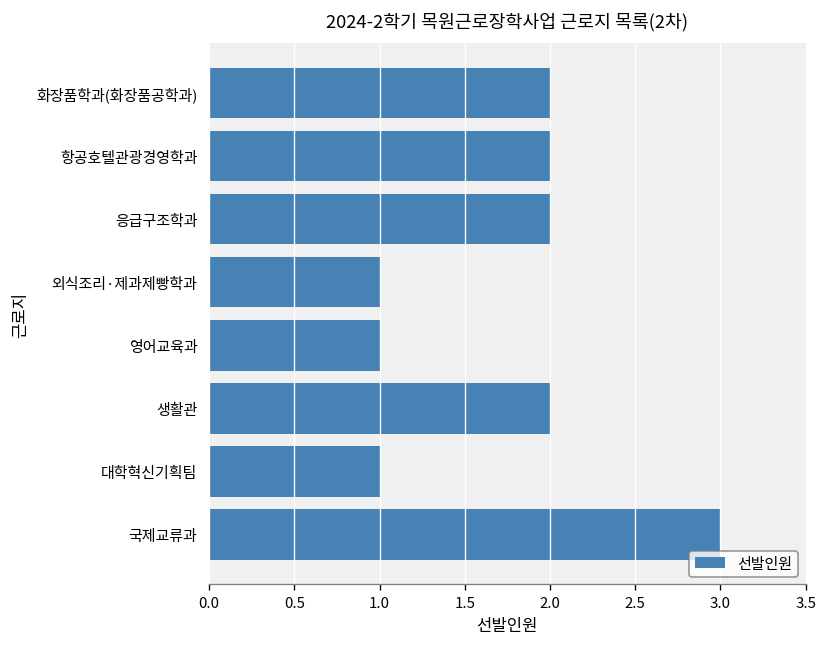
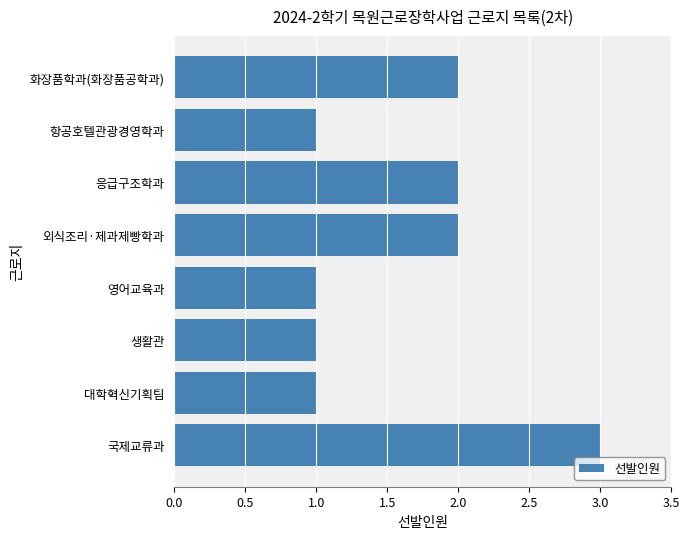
항공호텔관광경영학과: 2 -> 1
외식조리·제과제빵학과: 1 -> 2
생활관: 2 -> 1
